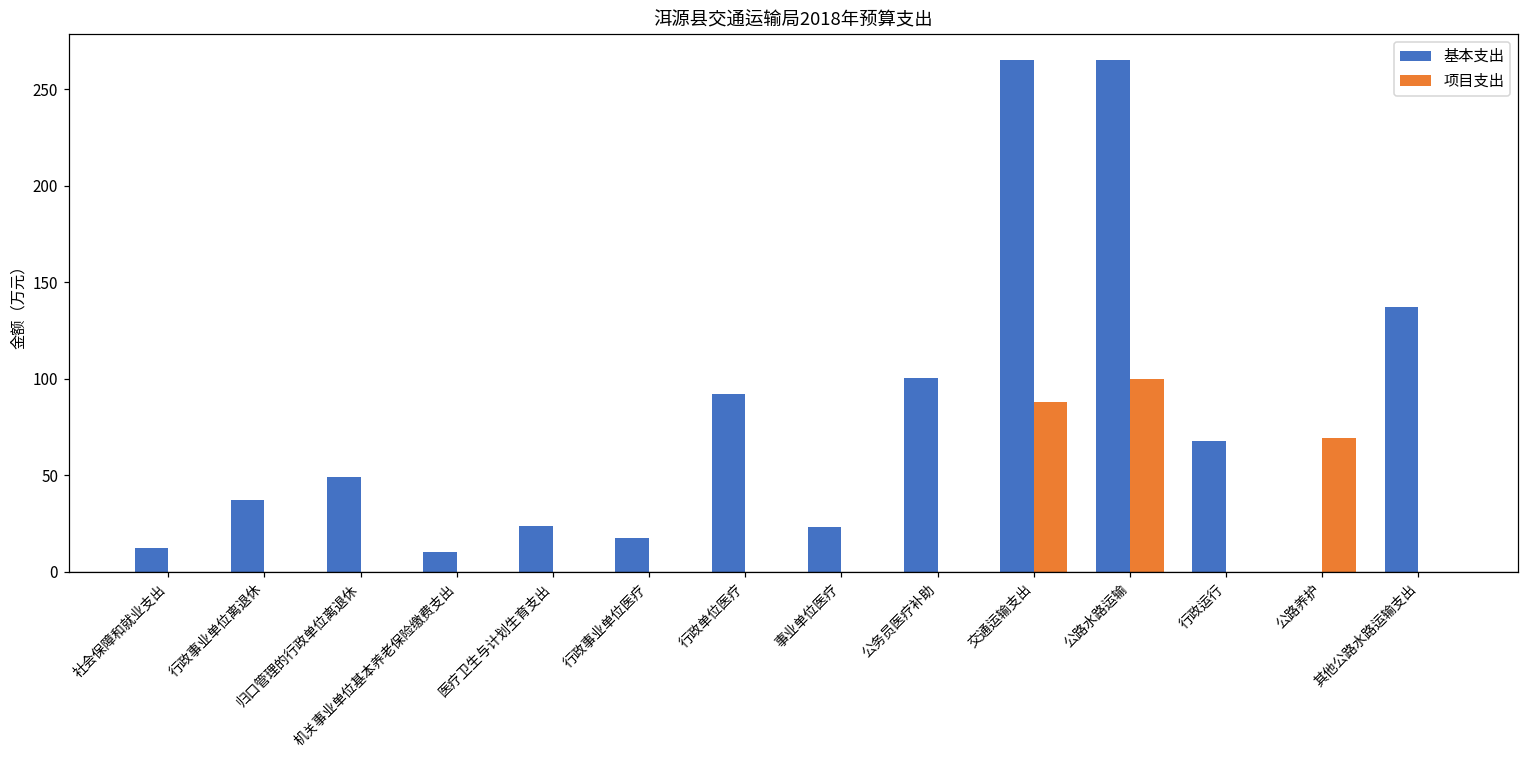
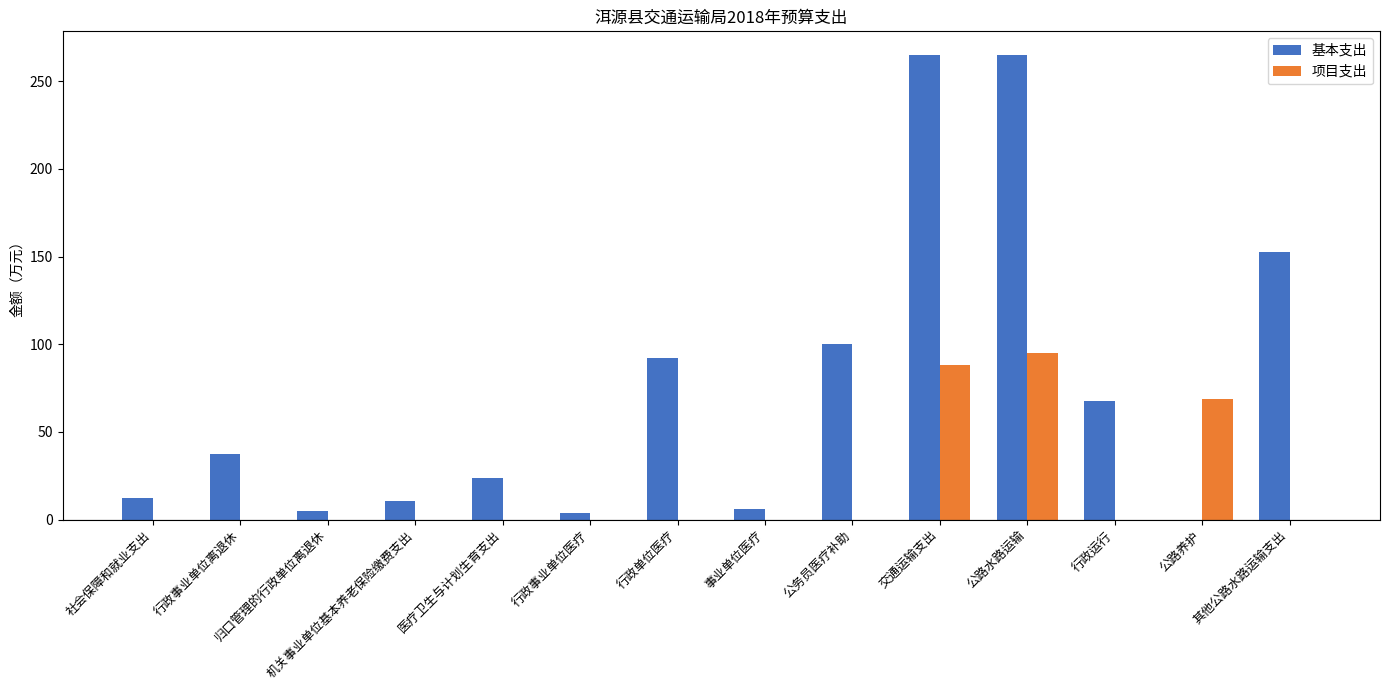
基本支出, 归口管理的行政单位离退休: 49 -> 5
基本支出, 行政事业单位医疗: 17 -> 4
基本支出, 事业单位医疗: 23 -> 6
项目支出, 公路水路运输: 100 -> 95
基本支出, 其他公路水路运输支出: 137 -> 153
